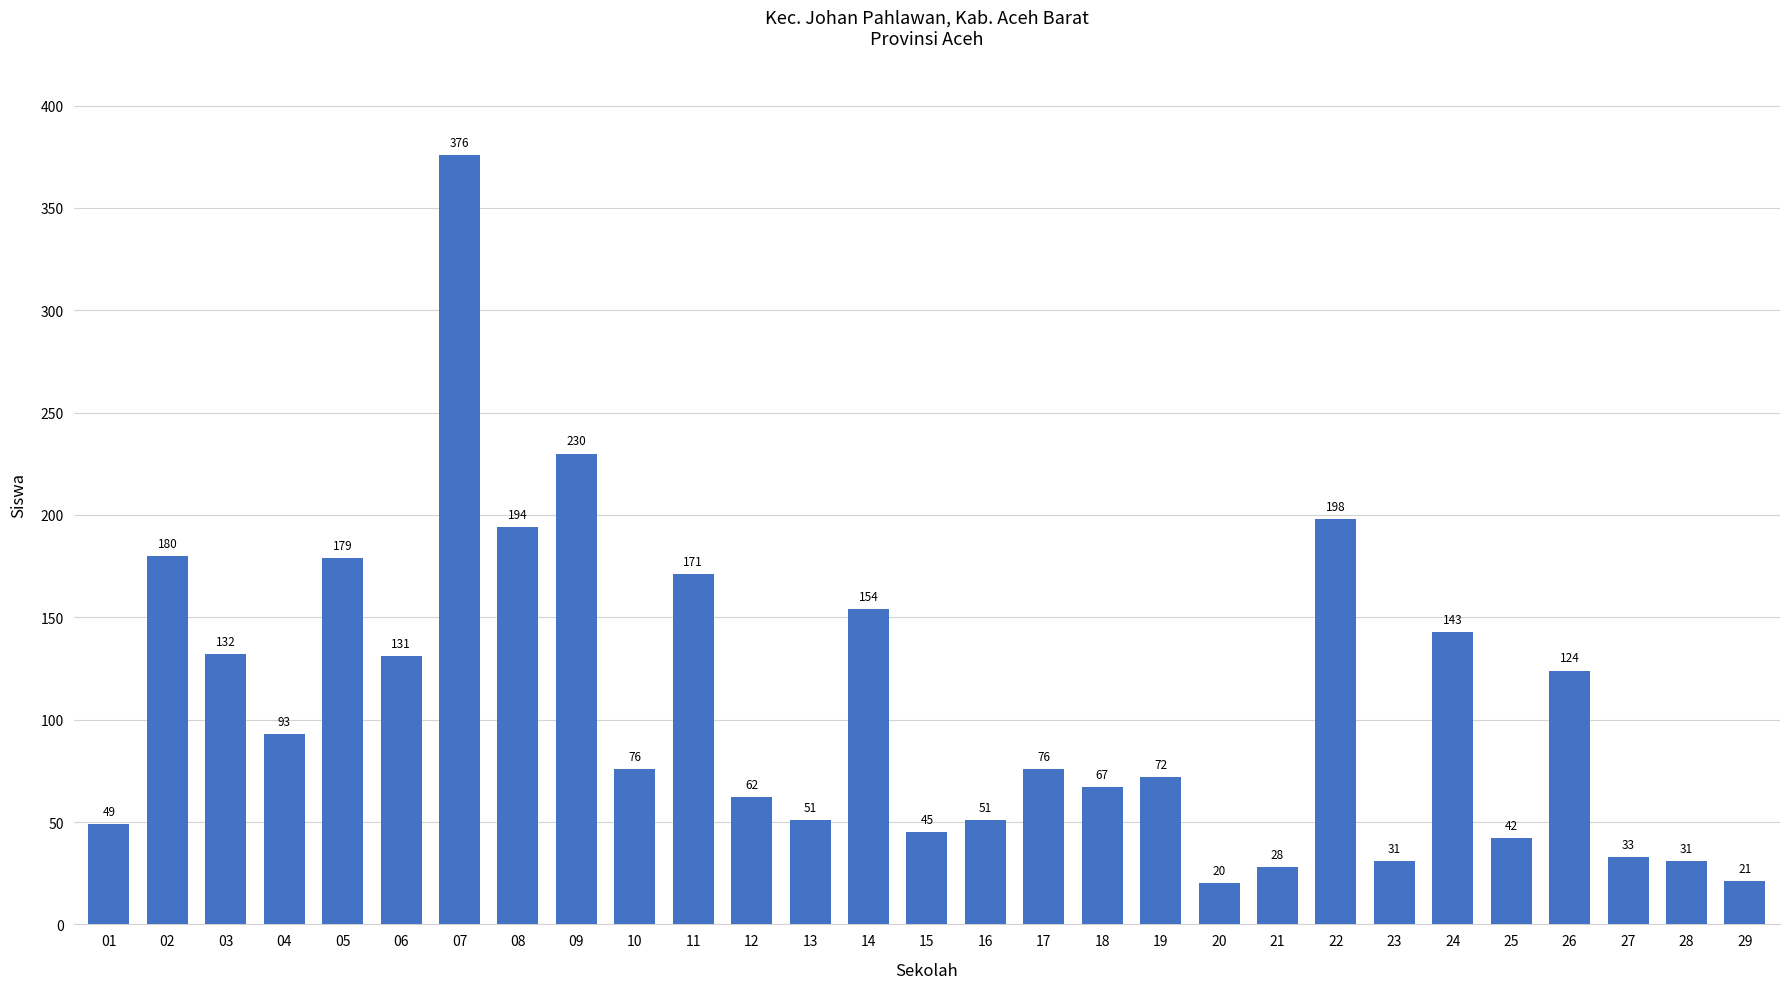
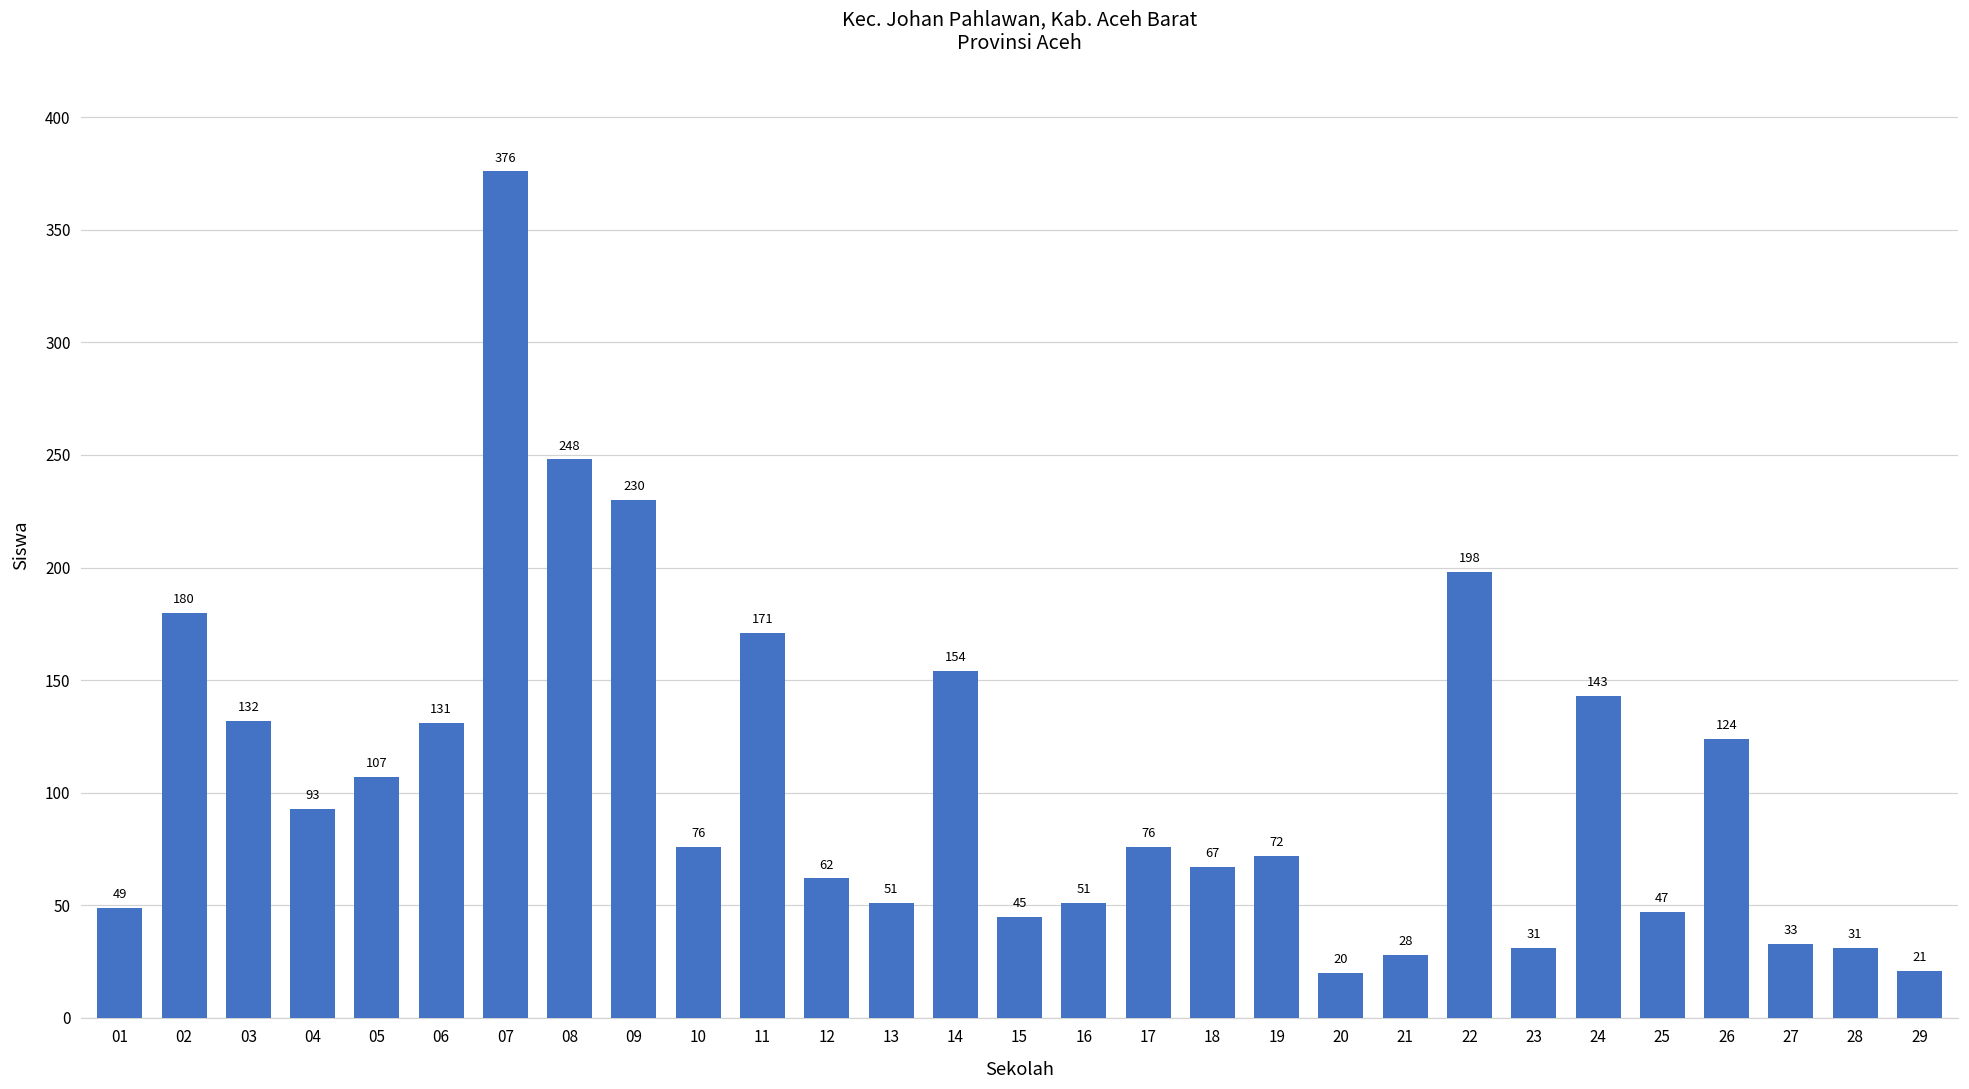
05: 179 -> 107
08: 194 -> 248
25: 42 -> 47
